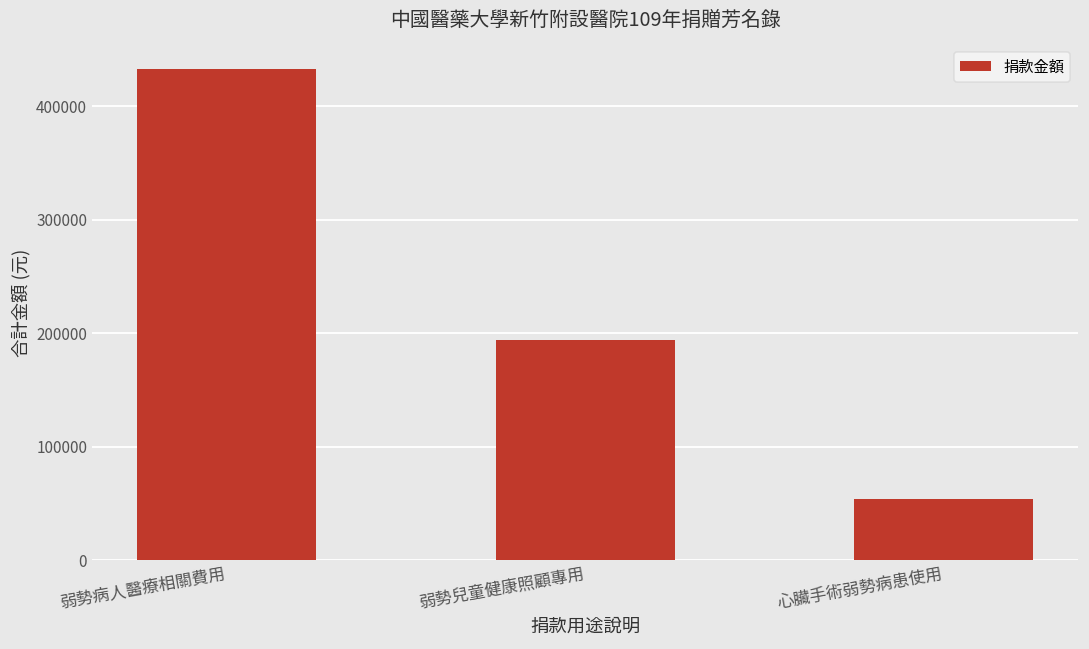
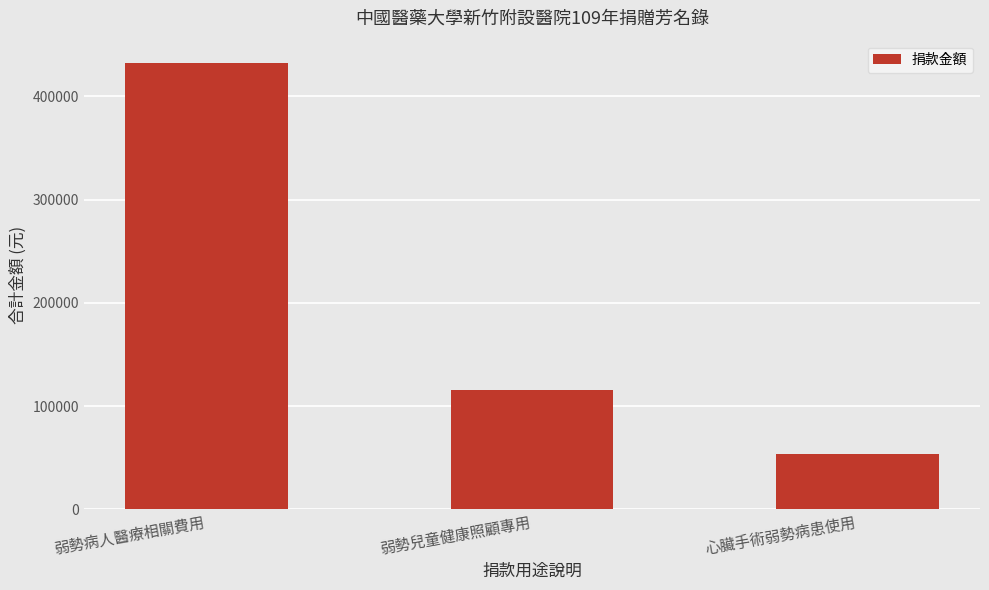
弱勢兒童健康照顧專用: 194000 -> 115000
